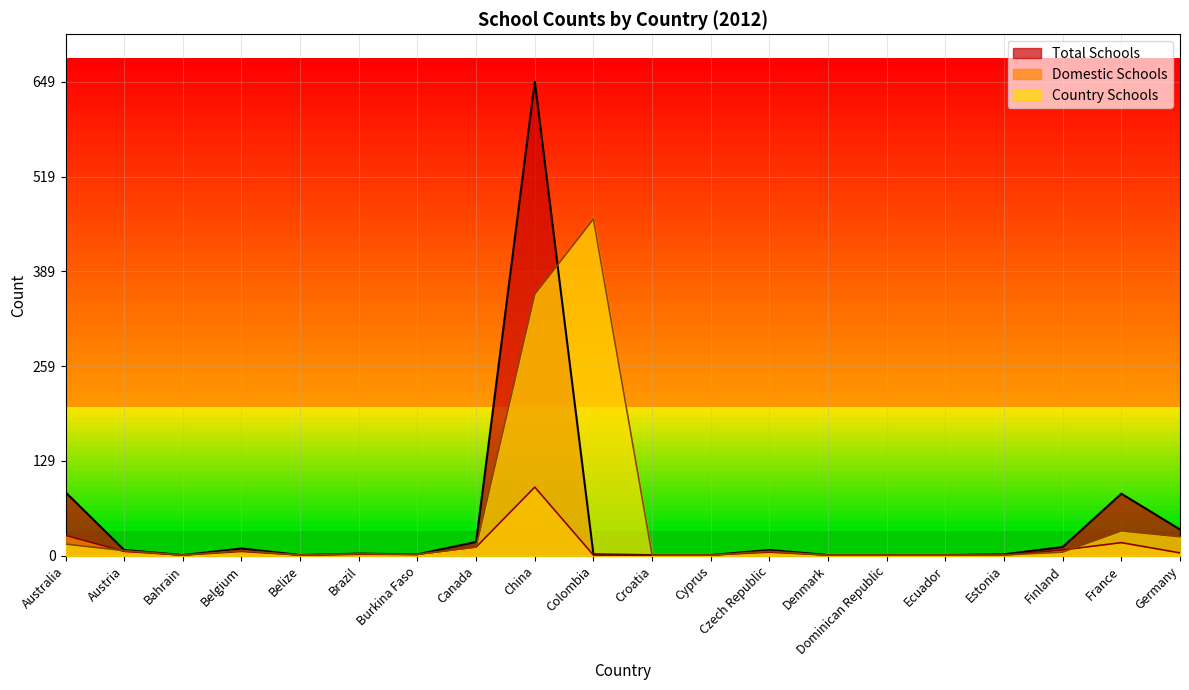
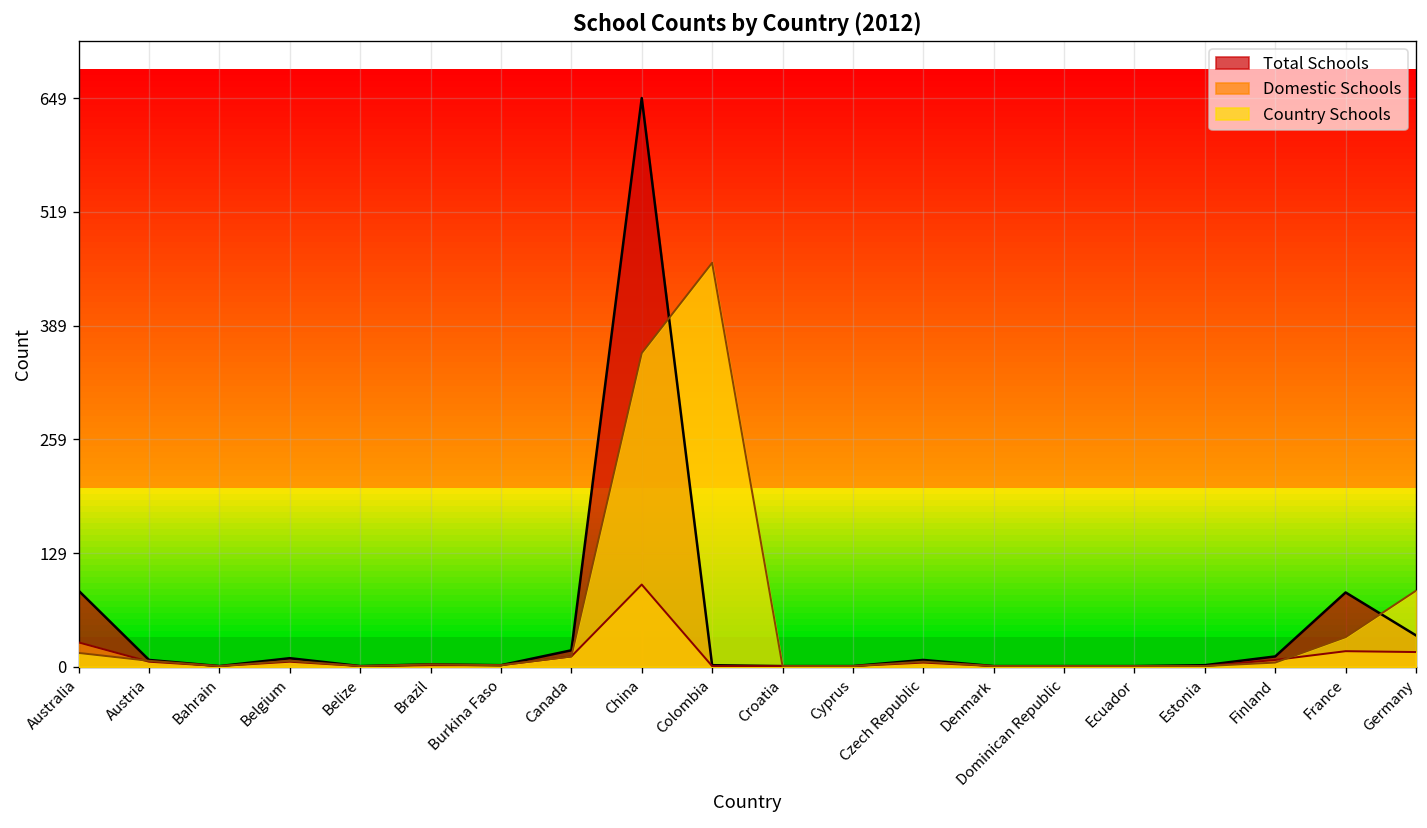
Domestic Schools, Germany: 0 -> 20
Country Schools, Germany: 30 -> 90
